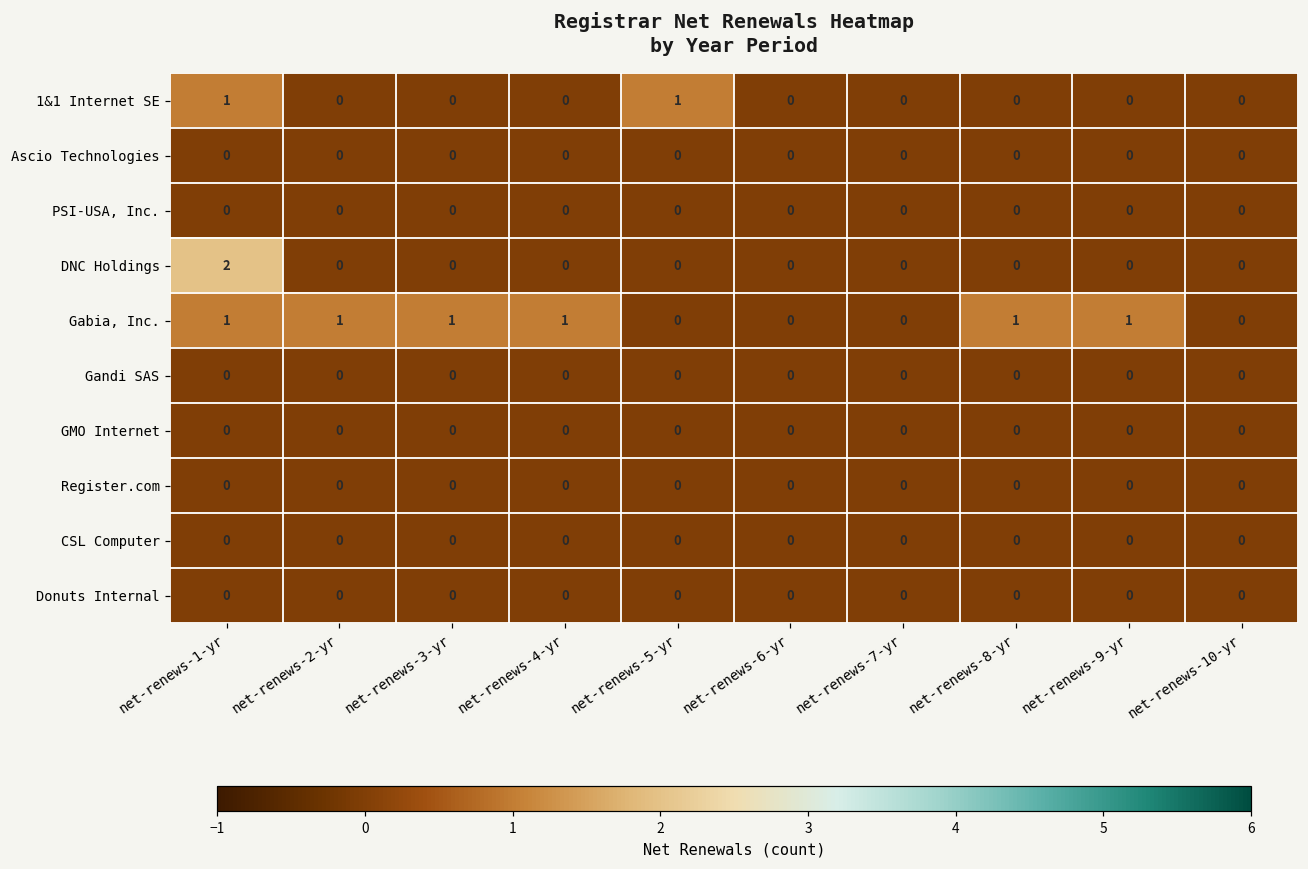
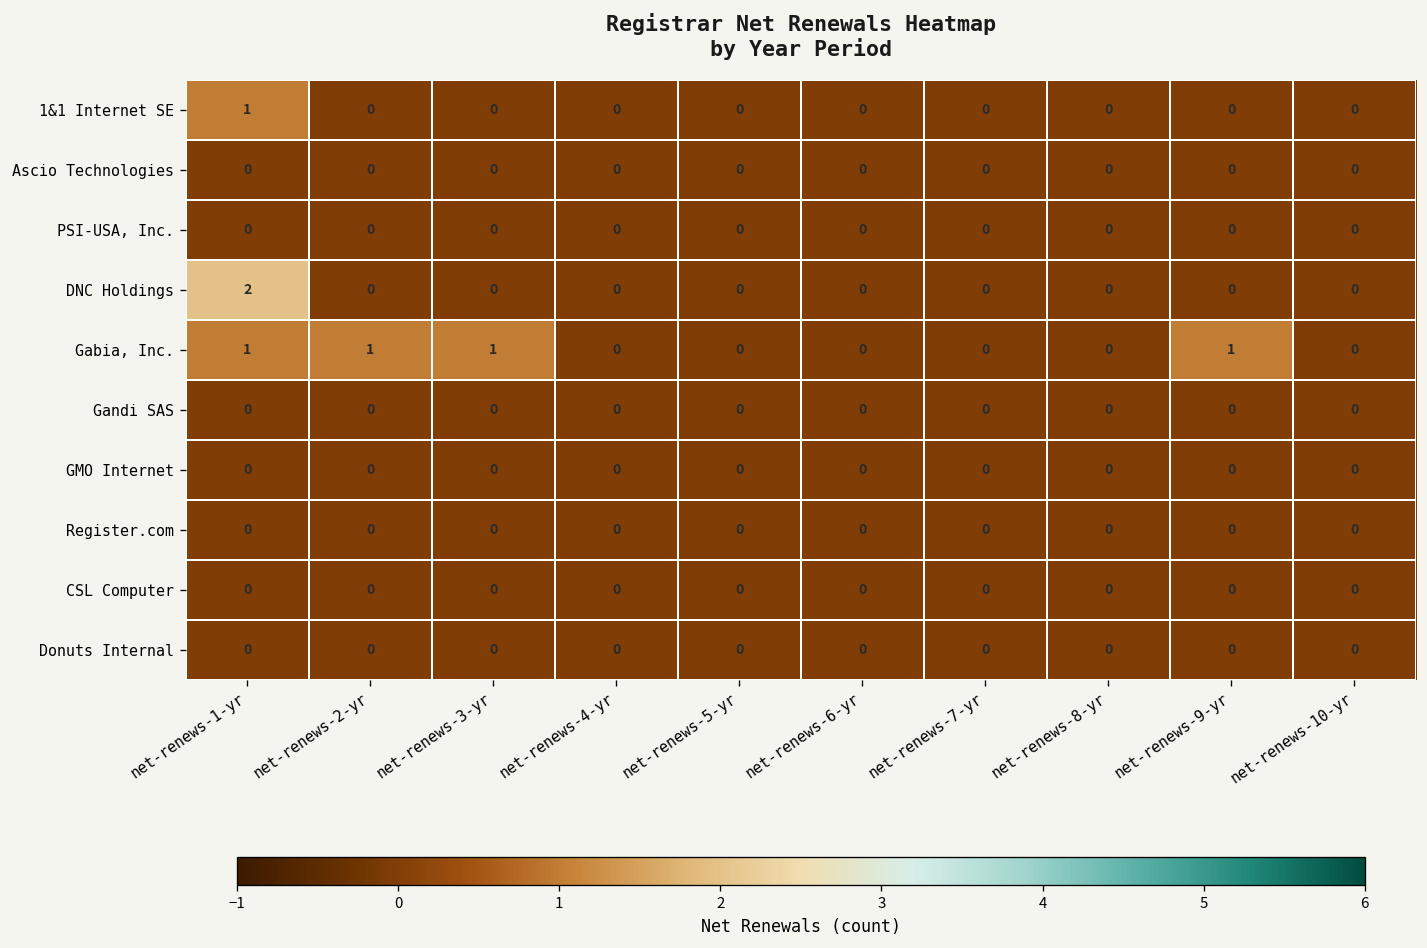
1&1 Internet SE, net-renews-5-yr: 1 -> 0
Gabia, Inc., net-renews-4-yr: 1 -> 0
Gabia, Inc., net-renews-8-yr: 1 -> 0
